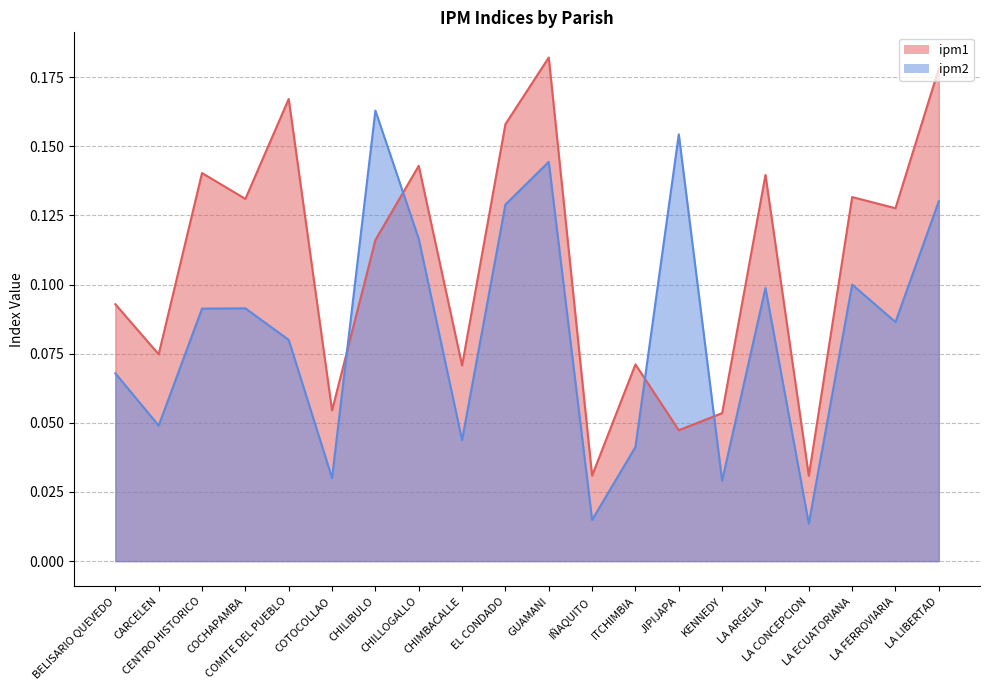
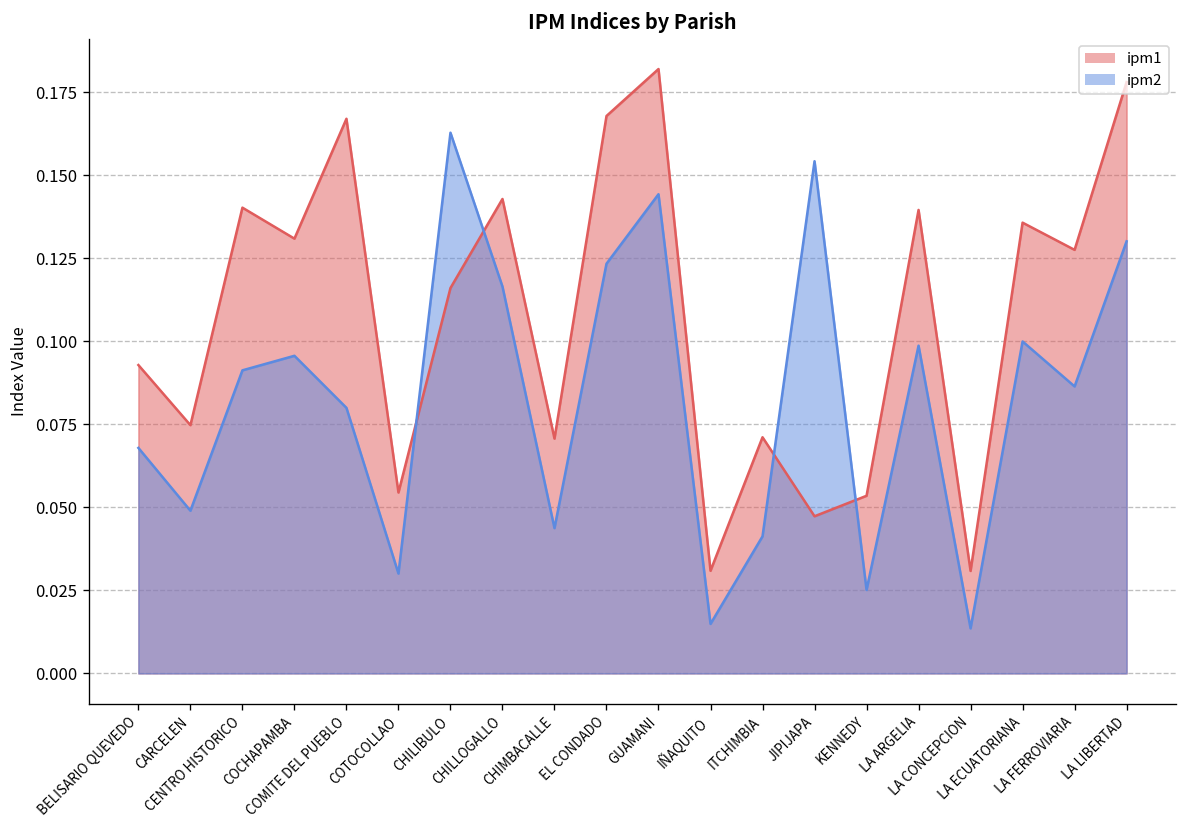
ipm2, COCHAPAMBA: 0.091 -> 0.096
ipm1, EL CONDADO: 0.158 -> 0.168
ipm2, EL CONDADO: 0.129 -> 0.123
ipm2, KENNEDY: 0.029 -> 0.025
ipm1, LA ECUATORIANA: 0.132 -> 0.136
